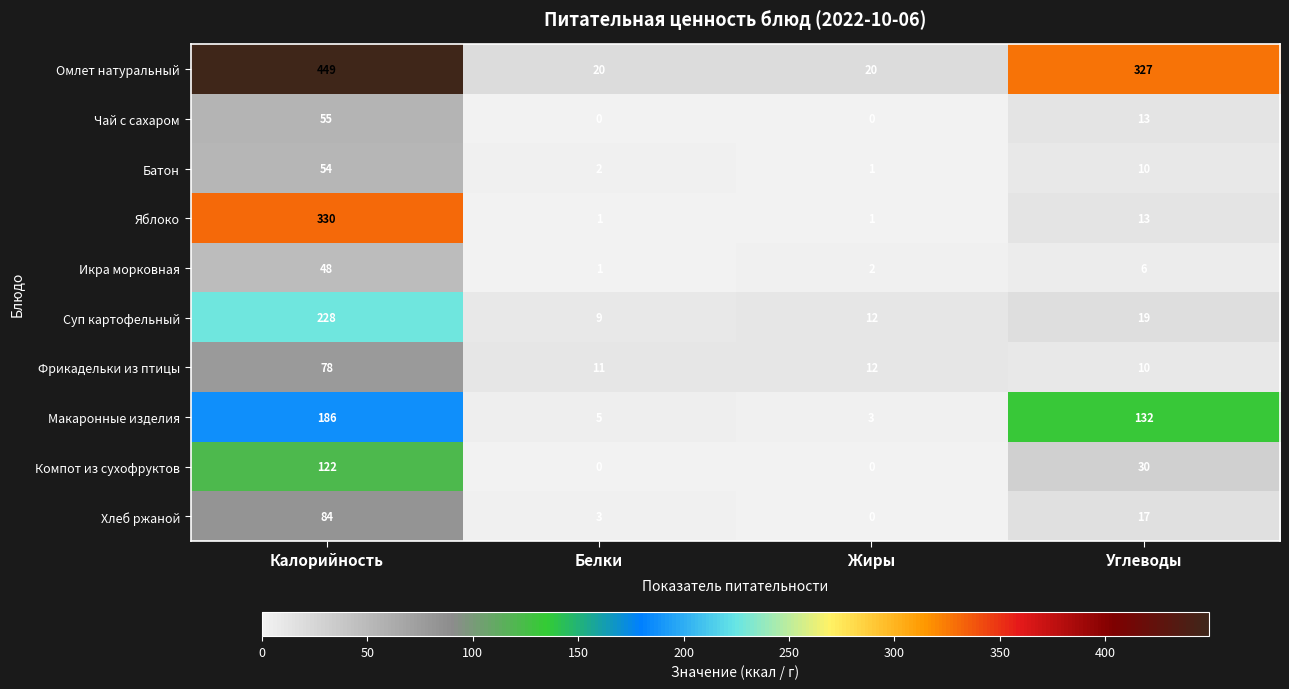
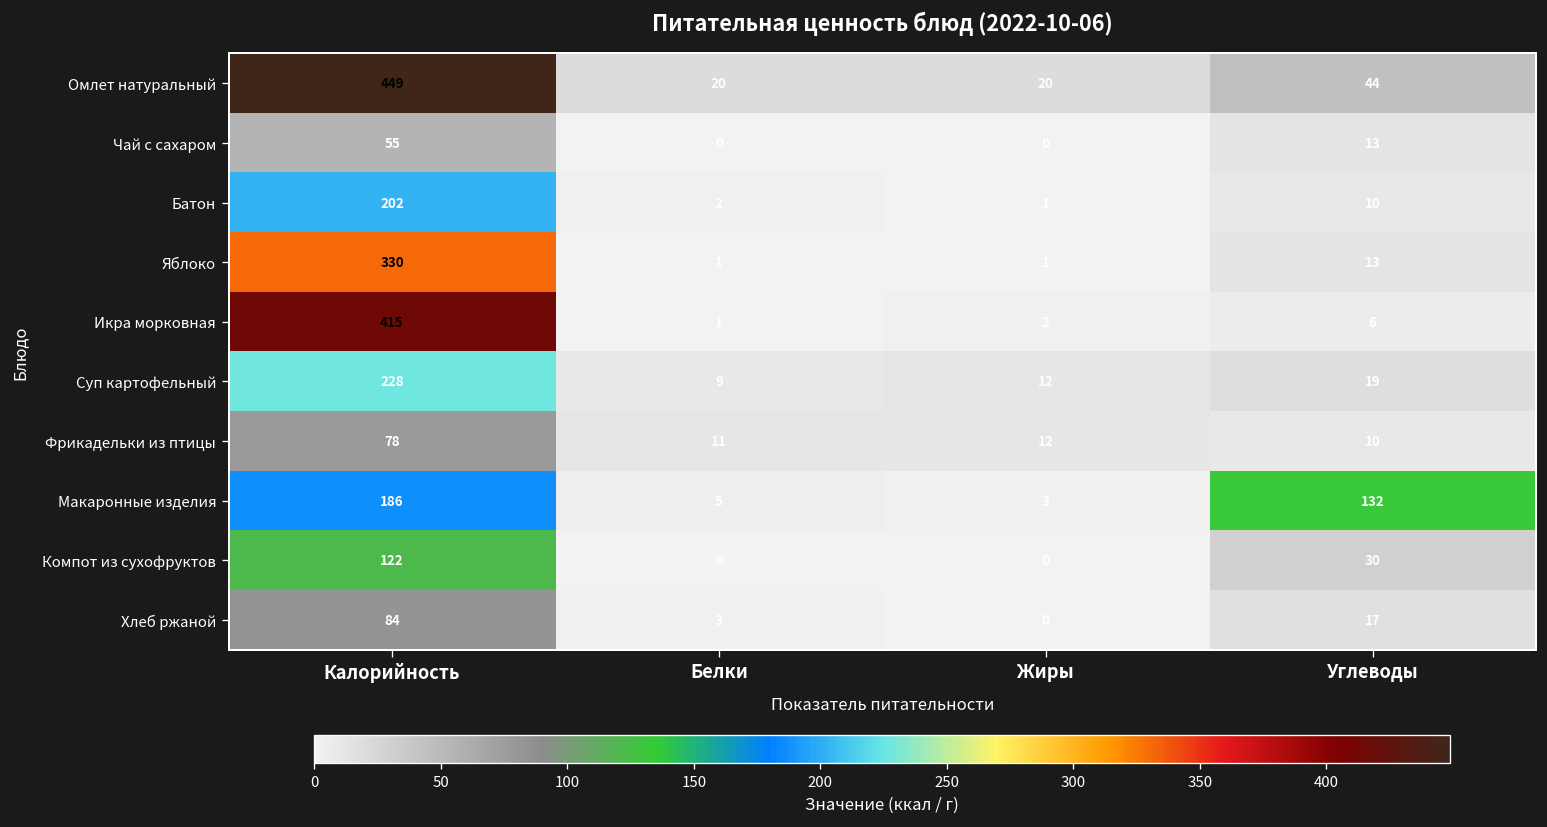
Омлет натуральный, Углеводы: 327 -> 44
Батон, Калорийность: 54 -> 202
Икра морковная, Калорийность: 48 -> 415
